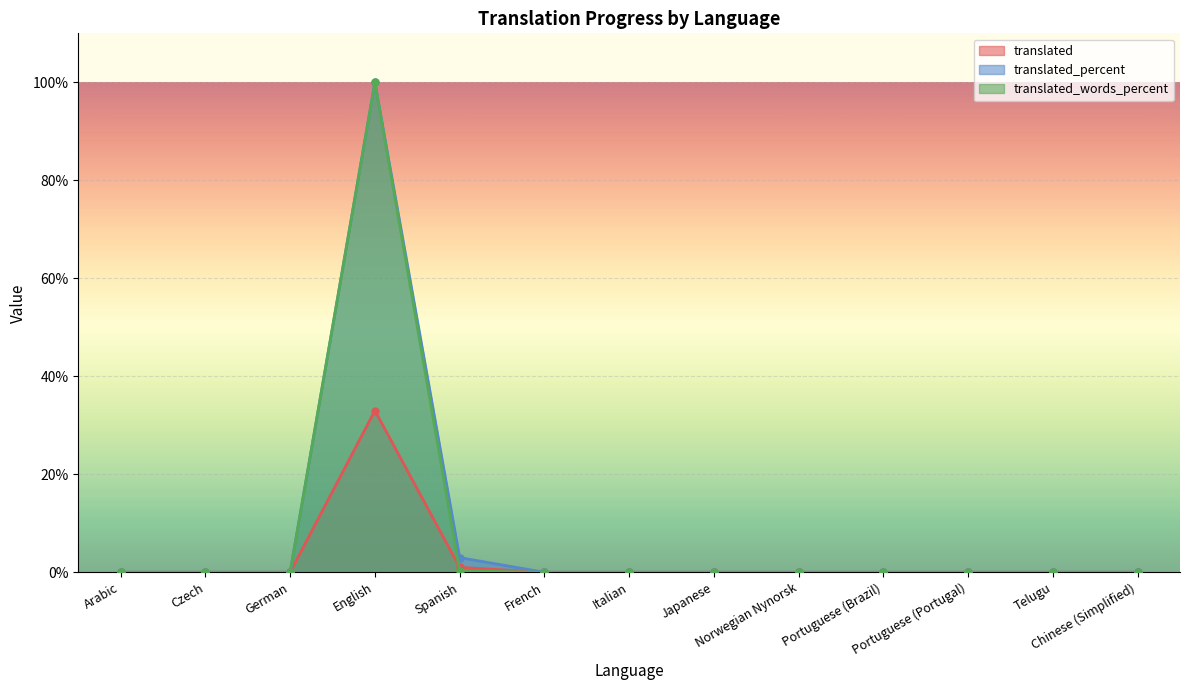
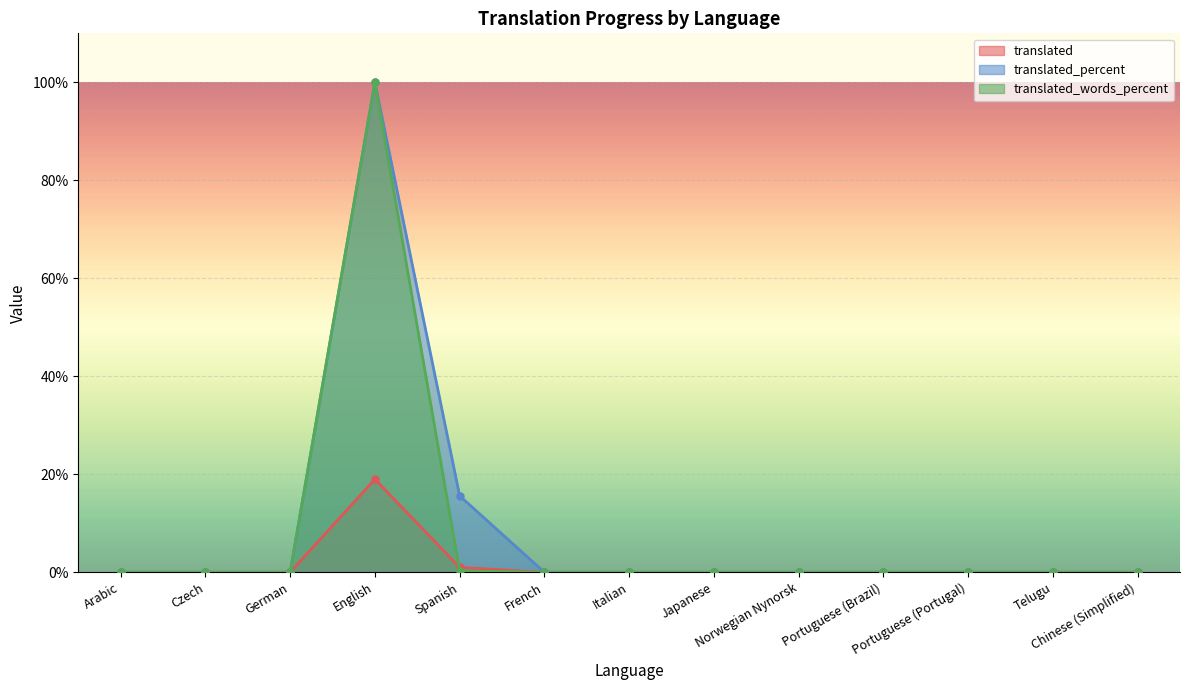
translated, English: 33% -> 19%
translated_percent, Spanish: 3% -> 16%
